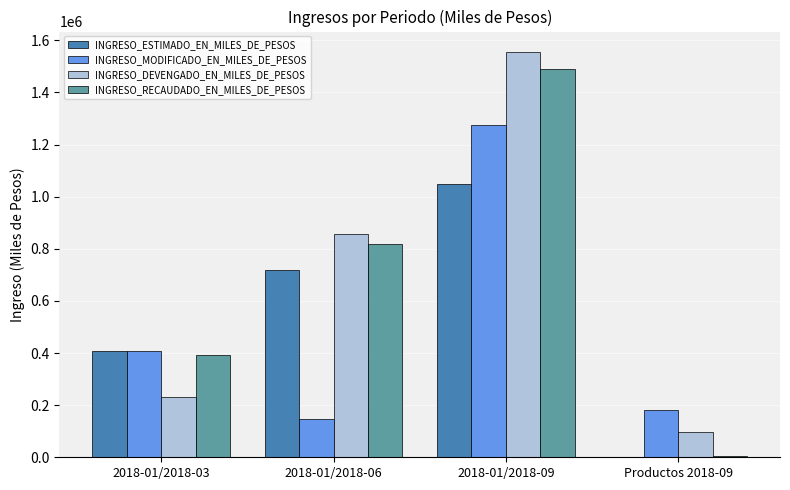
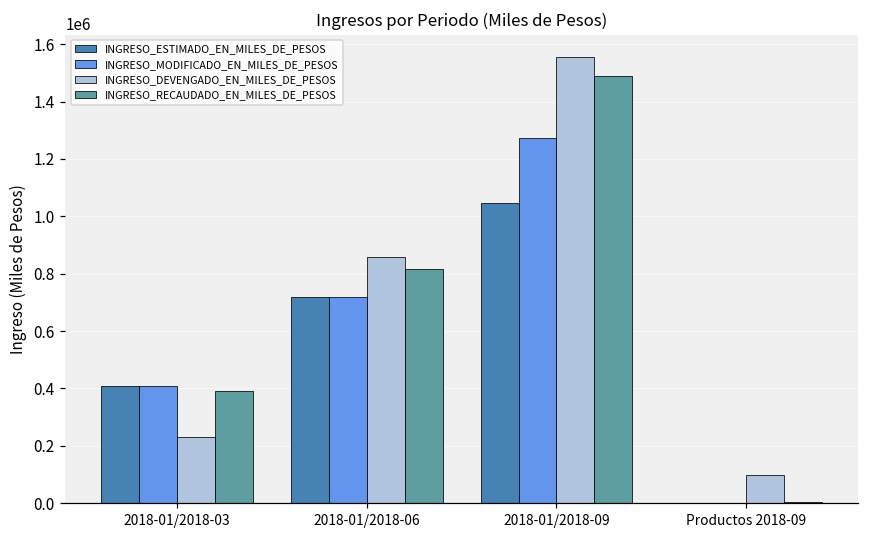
INGRESO_MODIFICADO_EN_MILES_DE_PESOS, 2018-01/2018-06: 150000 -> 720000
INGRESO_MODIFICADO_EN_MILES_DE_PESOS, Productos 2018-09: 180000 -> 0
